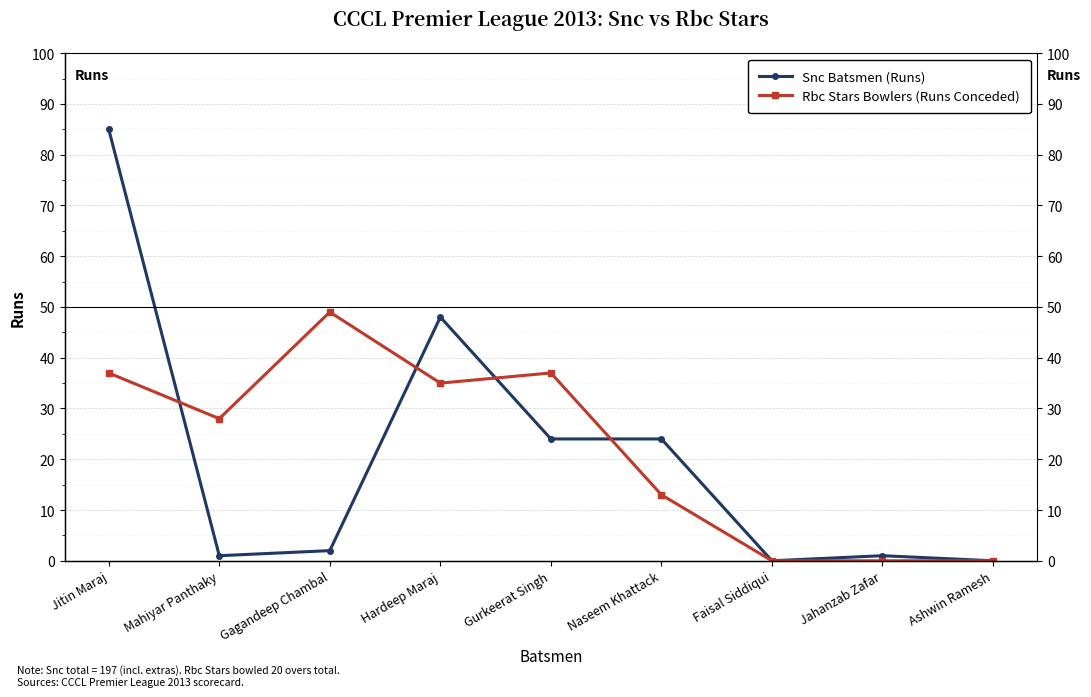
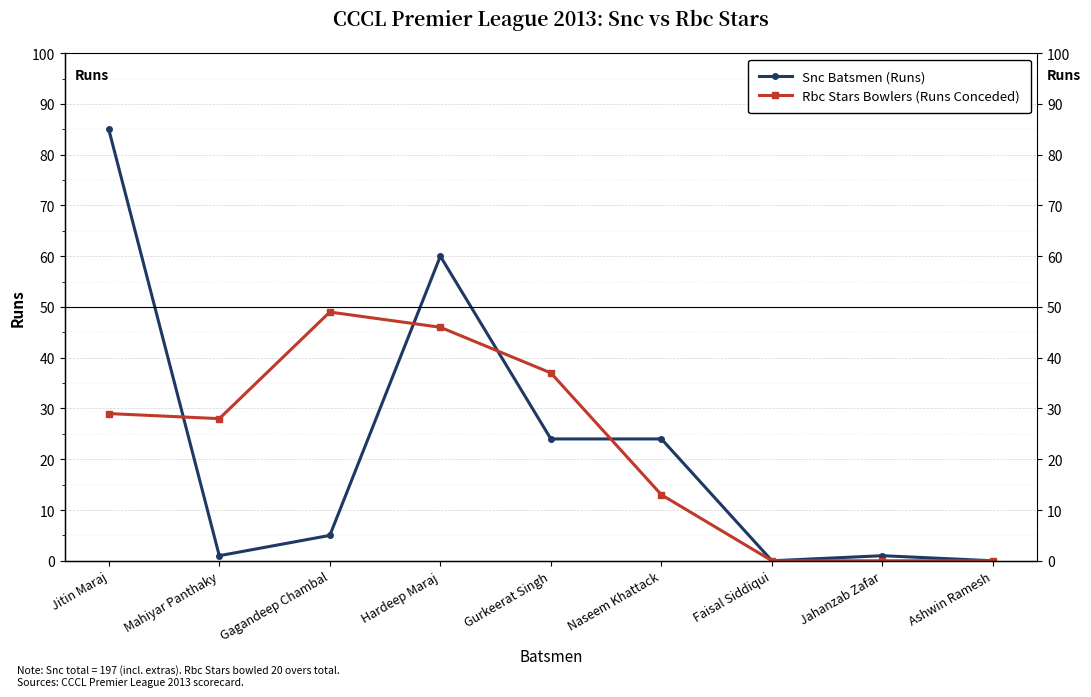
Rbc Stars Bowlers (Runs Conceded), Jitin Maraj: 37 -> 29
Snc Batsmen (Runs), Gagandeep Chambal: 2 -> 5
Snc Batsmen (Runs), Hardeep Maraj: 48 -> 60
Rbc Stars Bowlers (Runs Conceded), Hardeep Maraj: 35 -> 46
